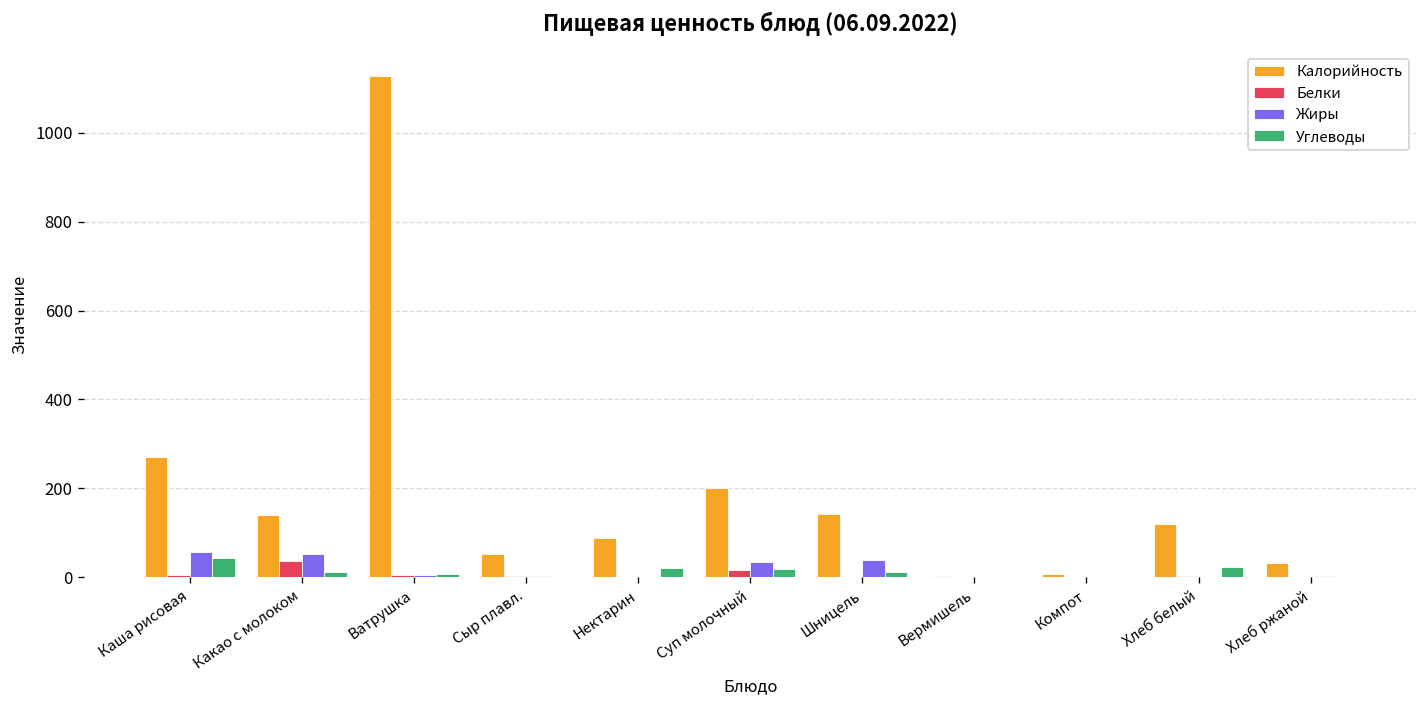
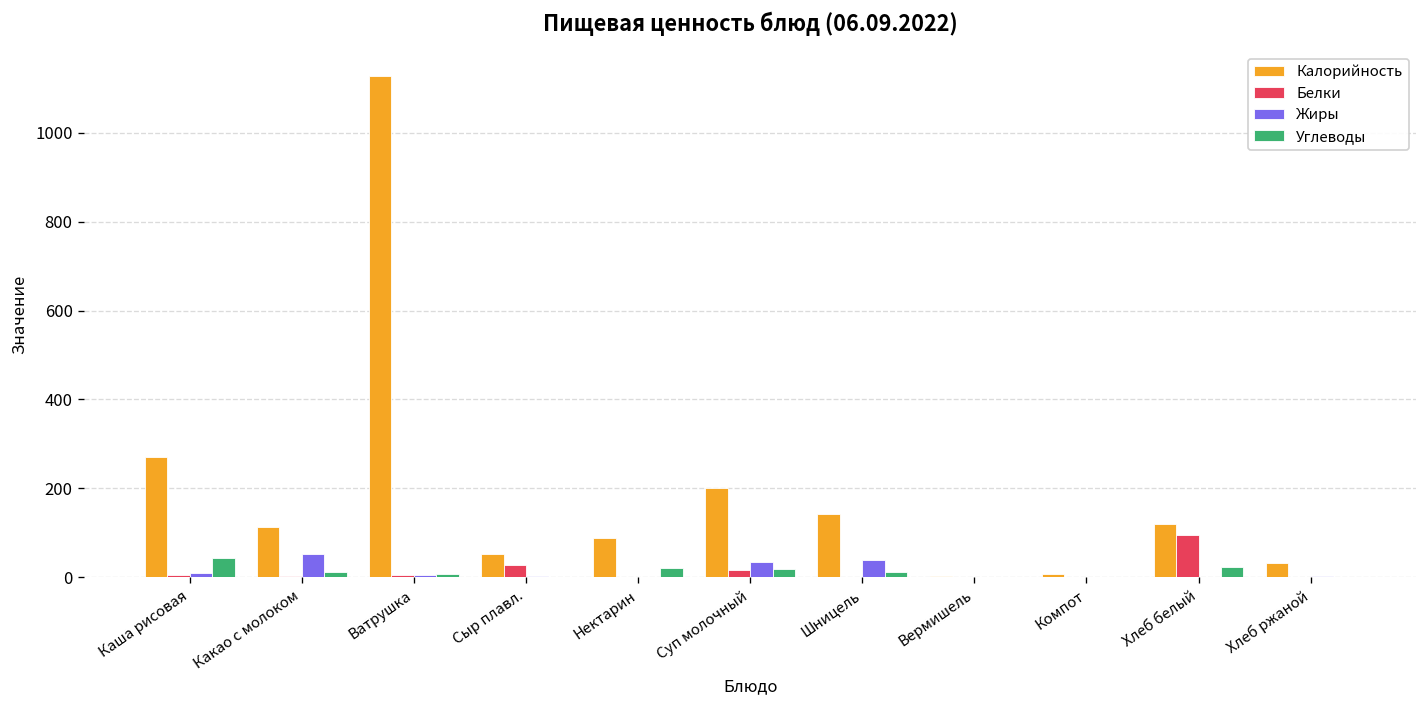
Жиры, Каша рисовая: 60 -> 10
Калорийность, Какао с молоком: 140 -> 110
Белки, Какао с молоком: 40 -> 0
Белки, Сыр плавл.: 0 -> 30
Белки, Хлеб белый: 0 -> 90
